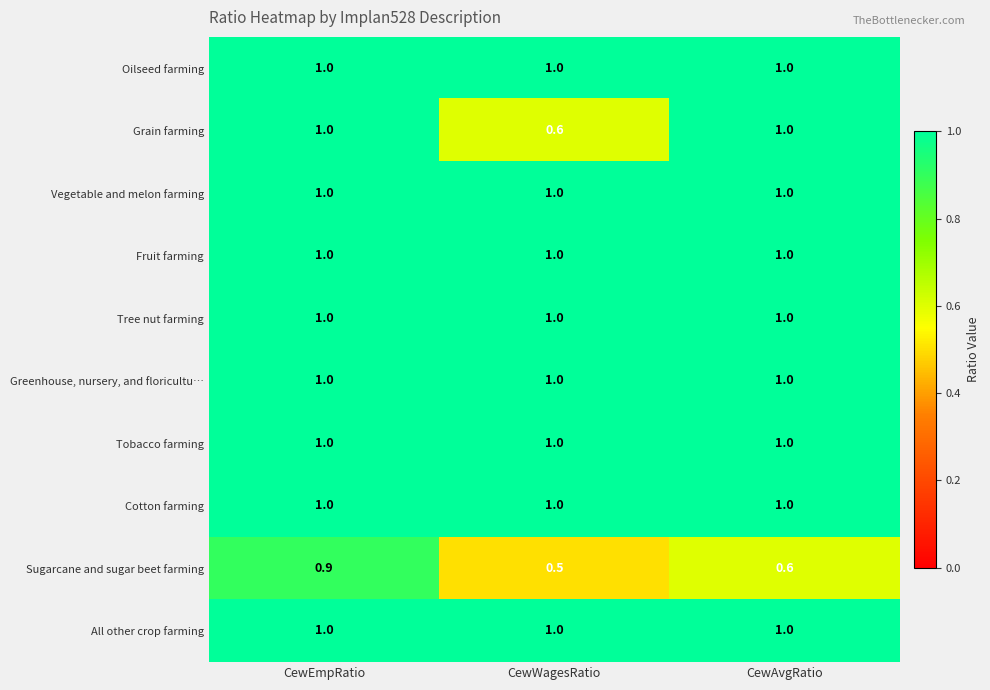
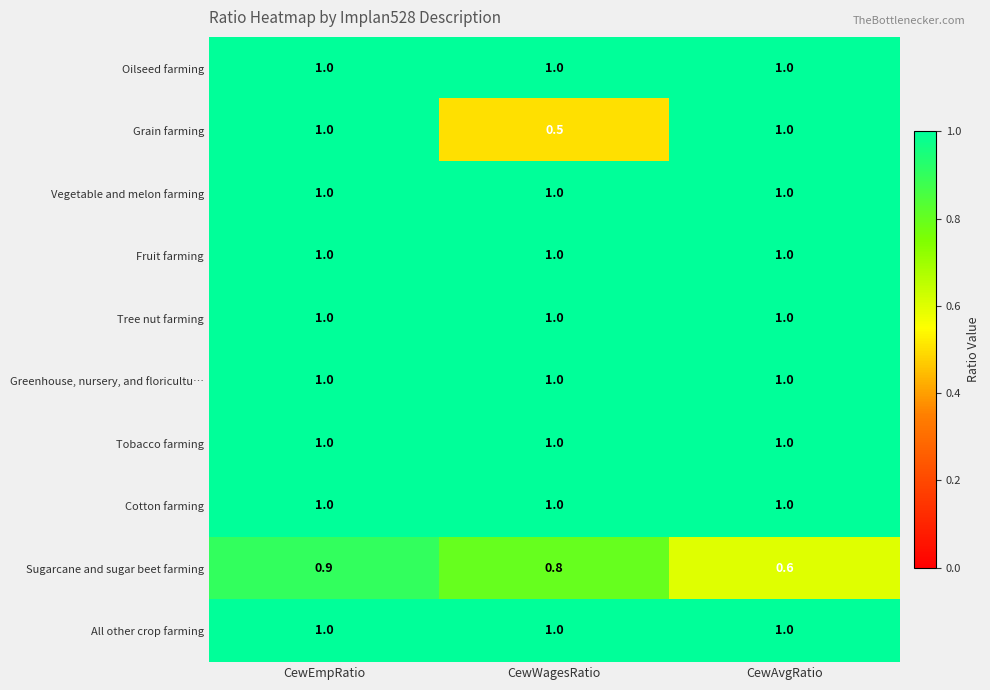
Grain farming, CewWagesRatio: 0.6 -> 0.5
Sugarcane and sugar beet farming, CewWagesRatio: 0.5 -> 0.8
